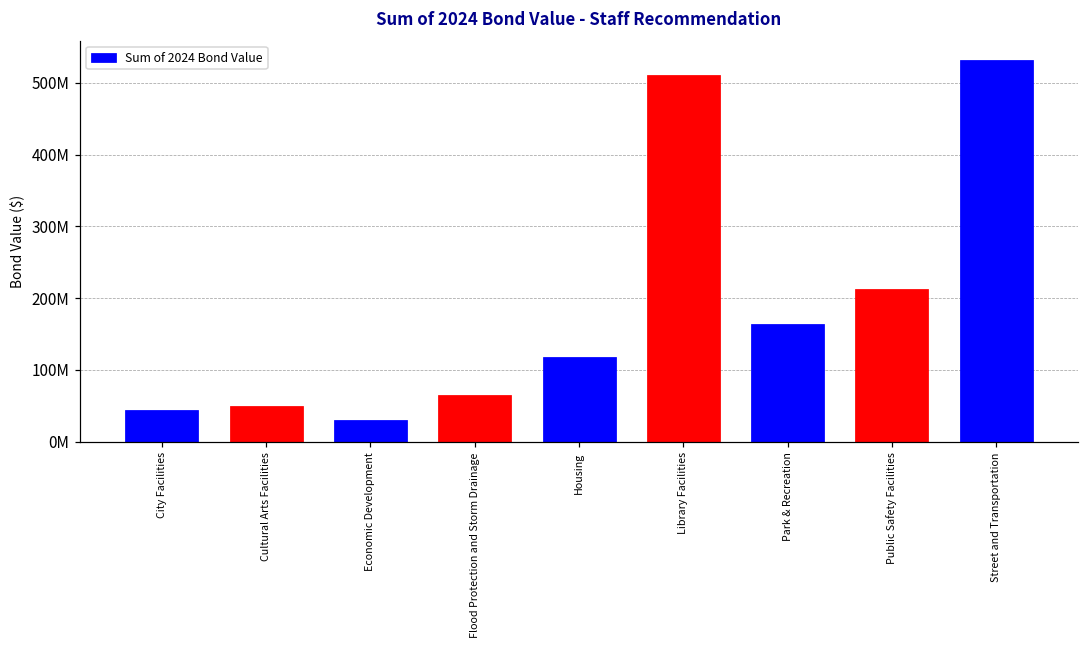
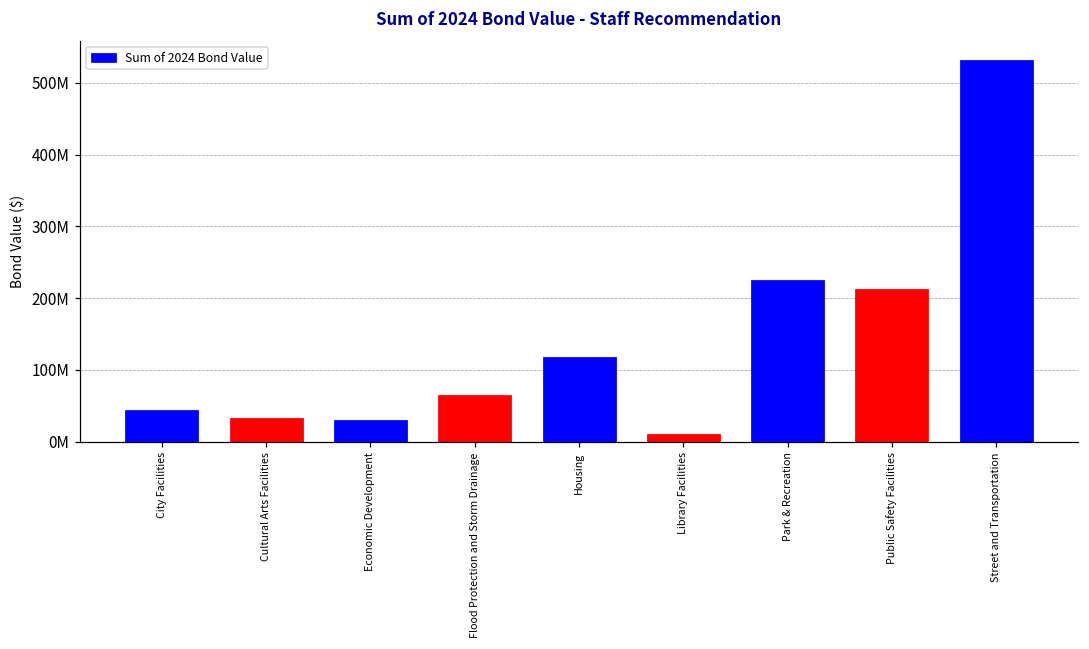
Cultural Arts Facilities: 50000000 -> 30000000
Library Facilities: 510000000 -> 10000000
Park & Recreation: 160000000 -> 230000000
